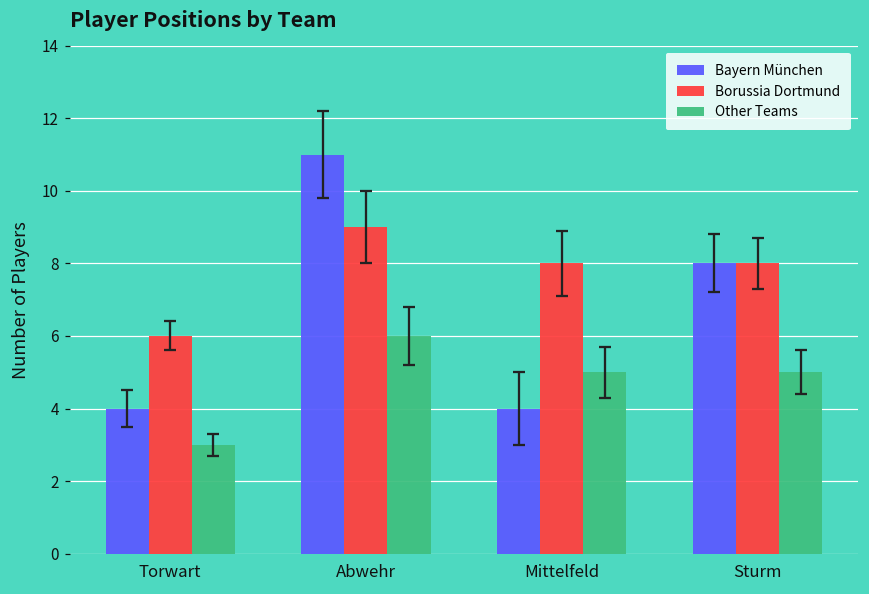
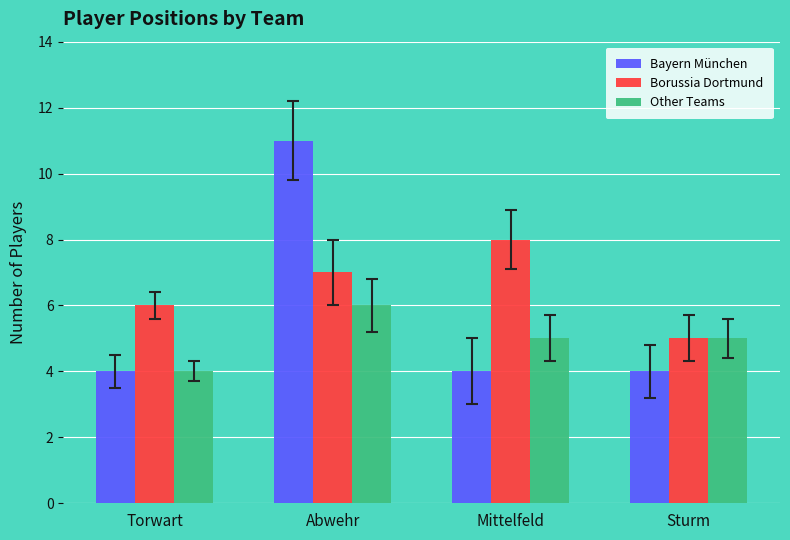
Other Teams, Torwart: 3 -> 4
Borussia Dortmund, Abwehr: 9 -> 7
Bayern München, Sturm: 8 -> 4
Borussia Dortmund, Sturm: 8 -> 5
